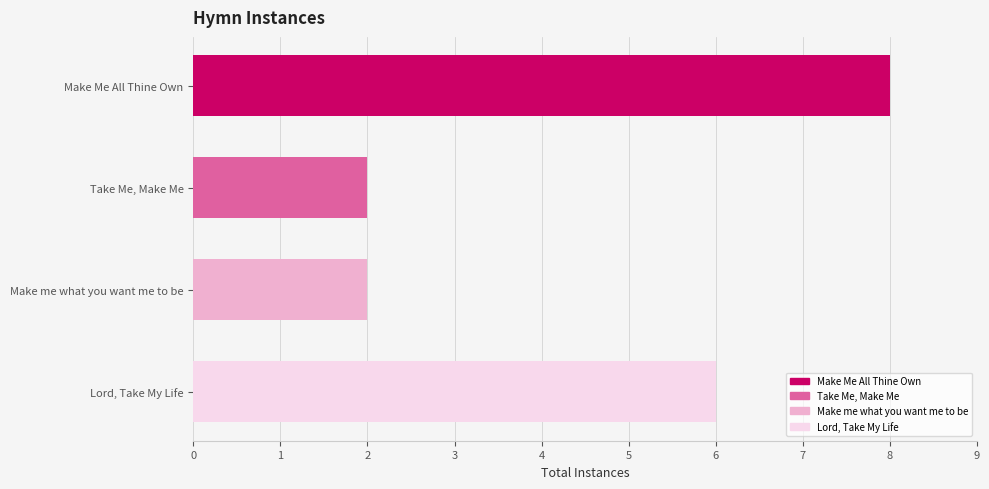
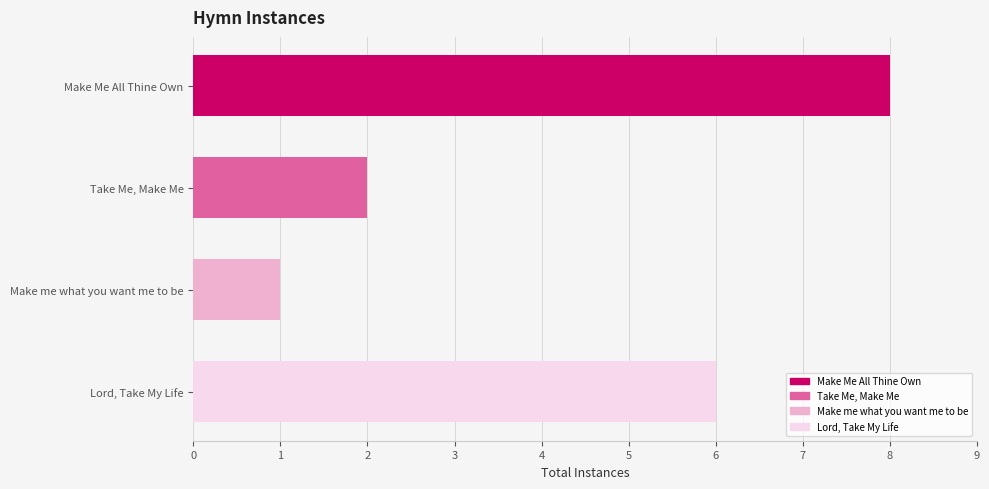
Make me what you want me to be: 2 -> 1
